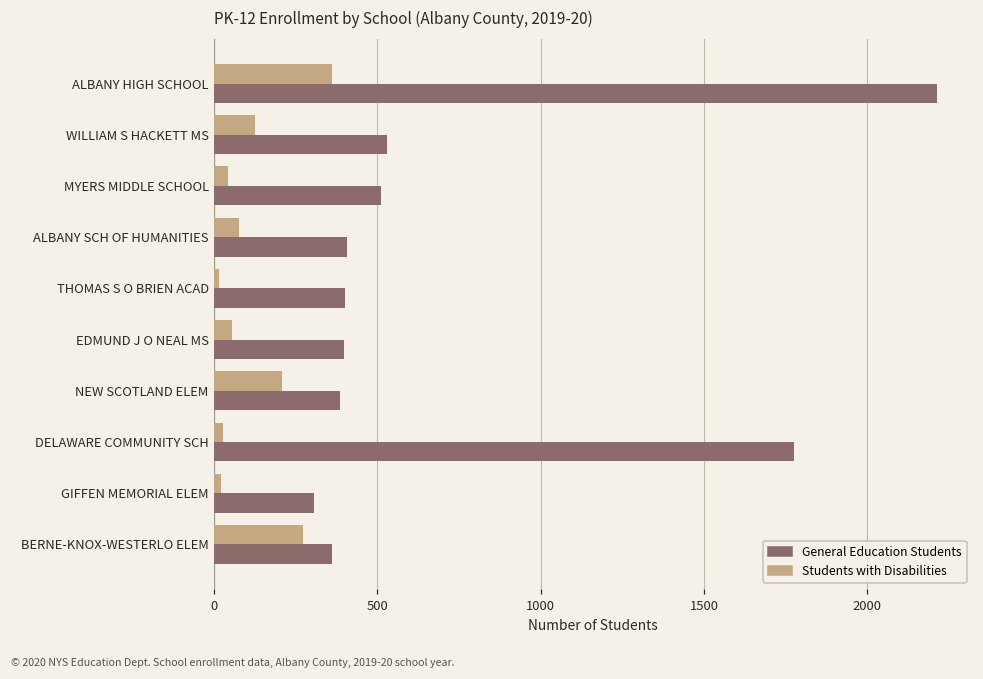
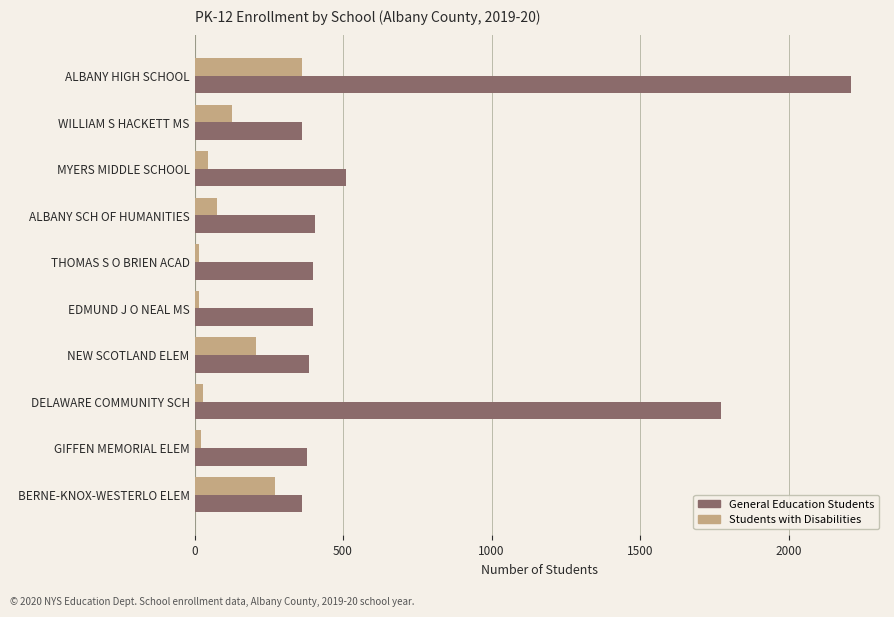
General Education Students, WILLIAM S HACKETT MS: 530 -> 360
Students with Disabilities, EDMUND J O NEAL MS: 60 -> 10
General Education Students, GIFFEN MEMORIAL ELEM: 310 -> 380
